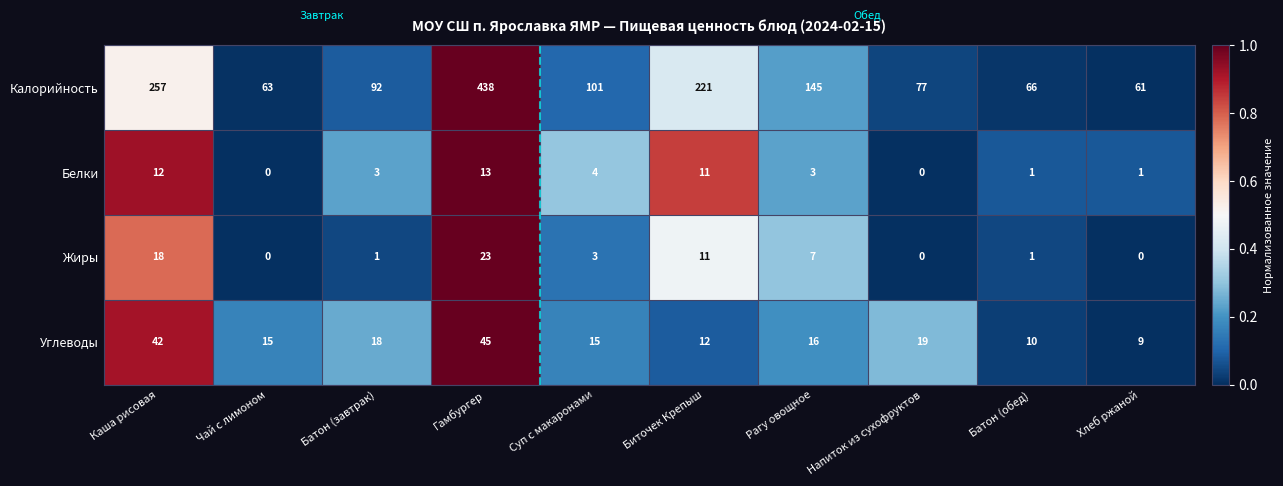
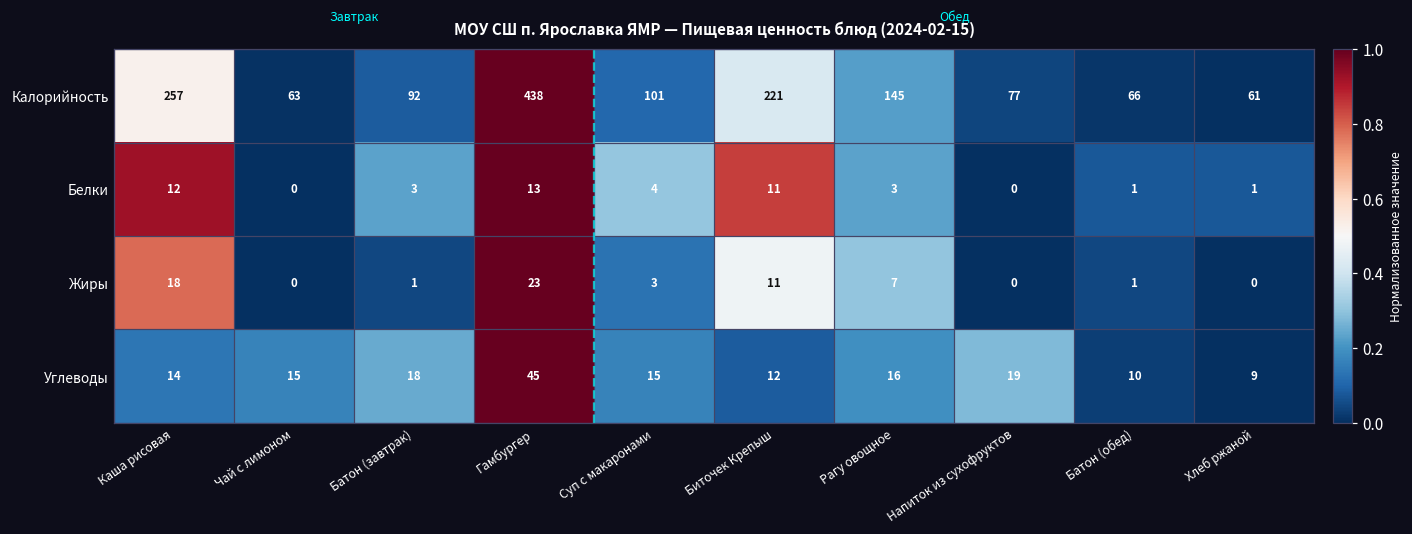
Углеводы, Каша рисовая: 42 -> 14
